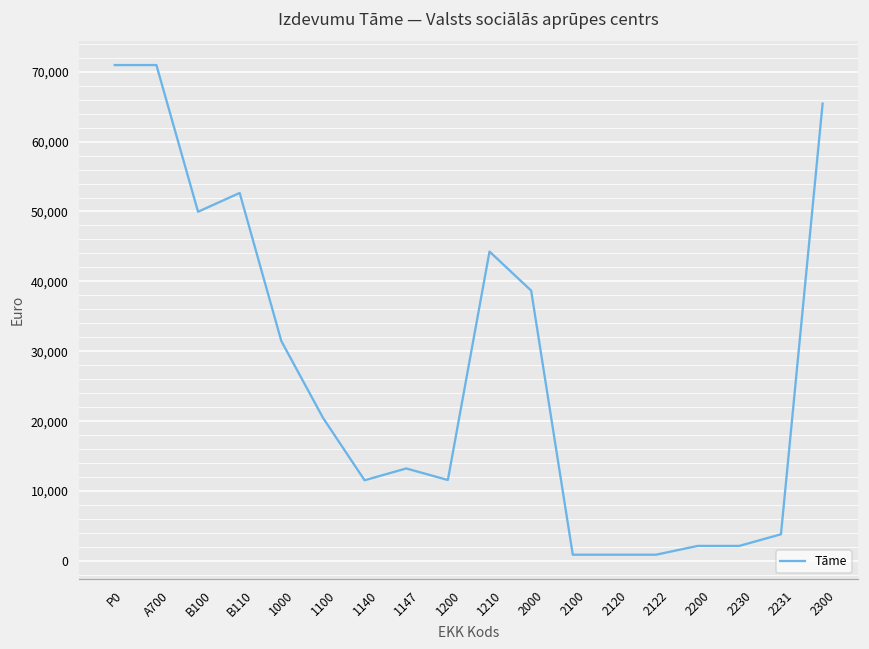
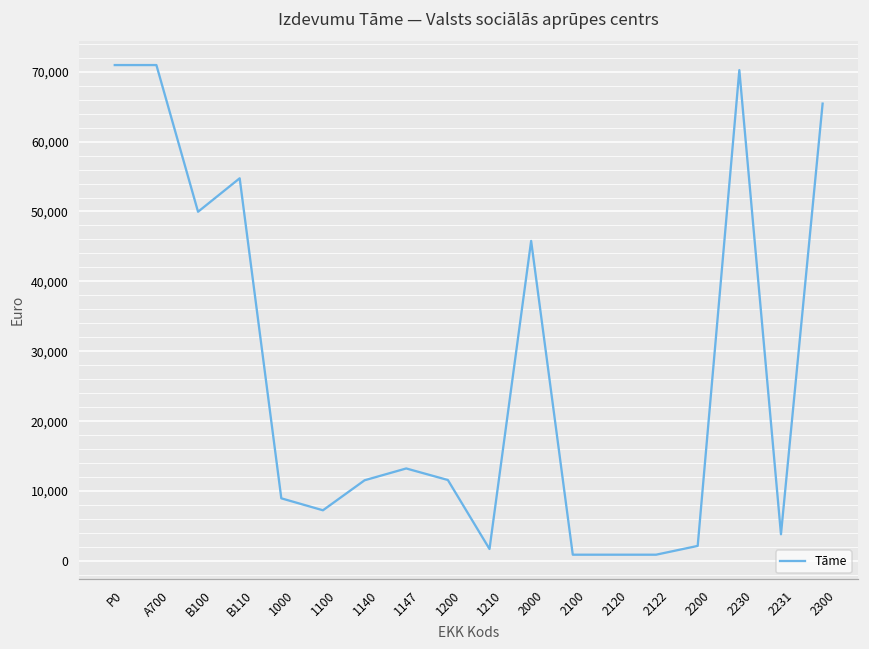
B110: 53,000 -> 55,000
1000: 31,000 -> 9,000
1100: 20,000 -> 7,000
1210: 44,000 -> 2,000
2000: 39,000 -> 46,000
2230: 2,000 -> 70,000
